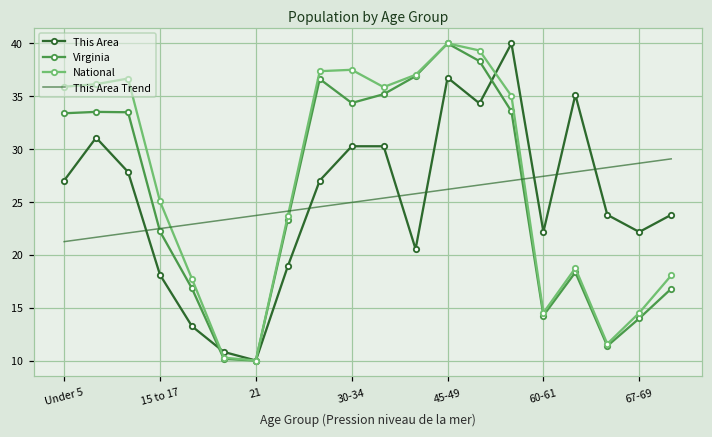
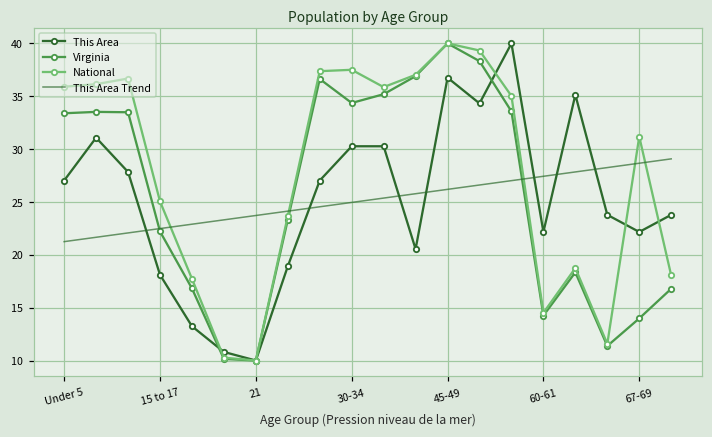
National, 67-69: 15 -> 31
